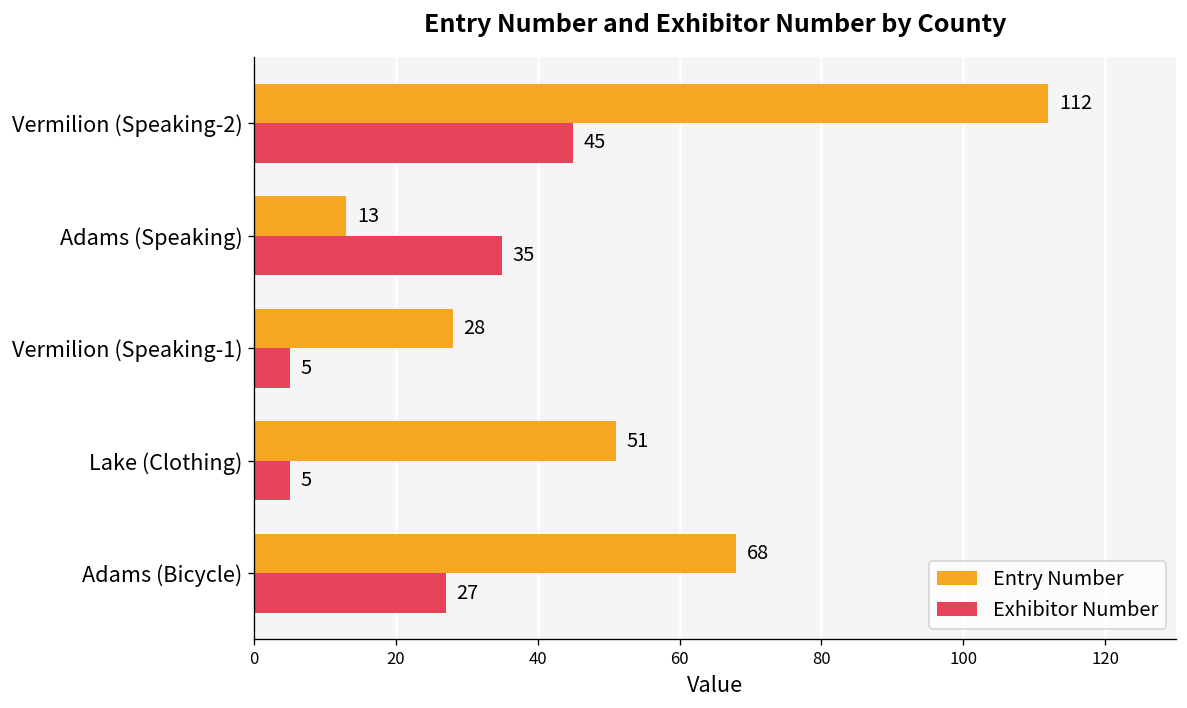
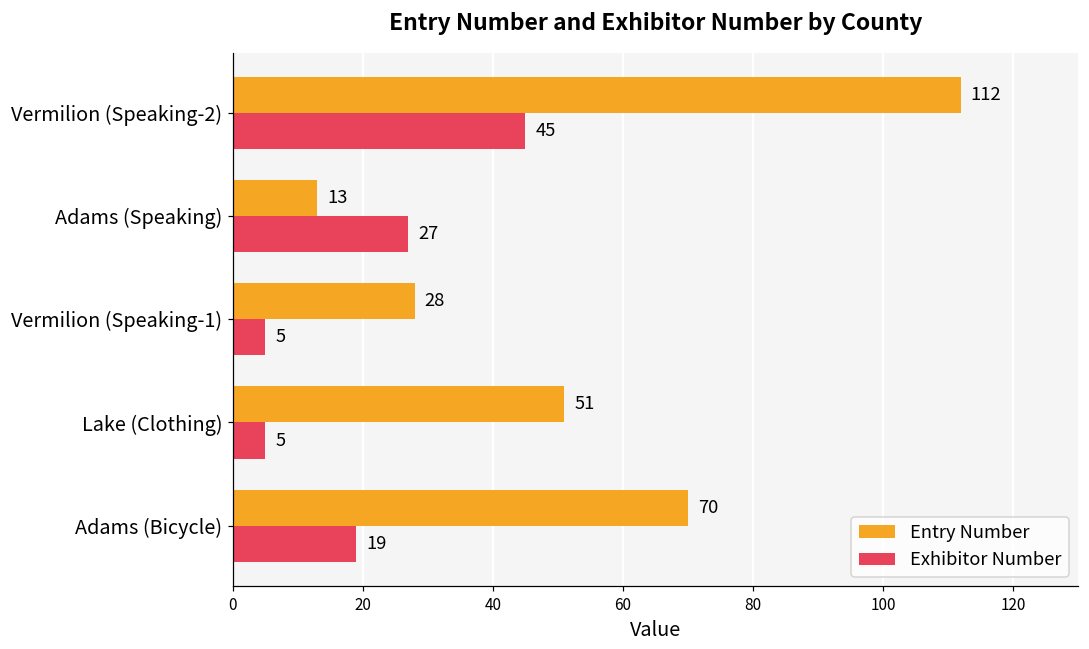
Exhibitor Number, Adams (Speaking): 35 -> 27
Entry Number, Adams (Bicycle): 68 -> 70
Exhibitor Number, Adams (Bicycle): 27 -> 19
